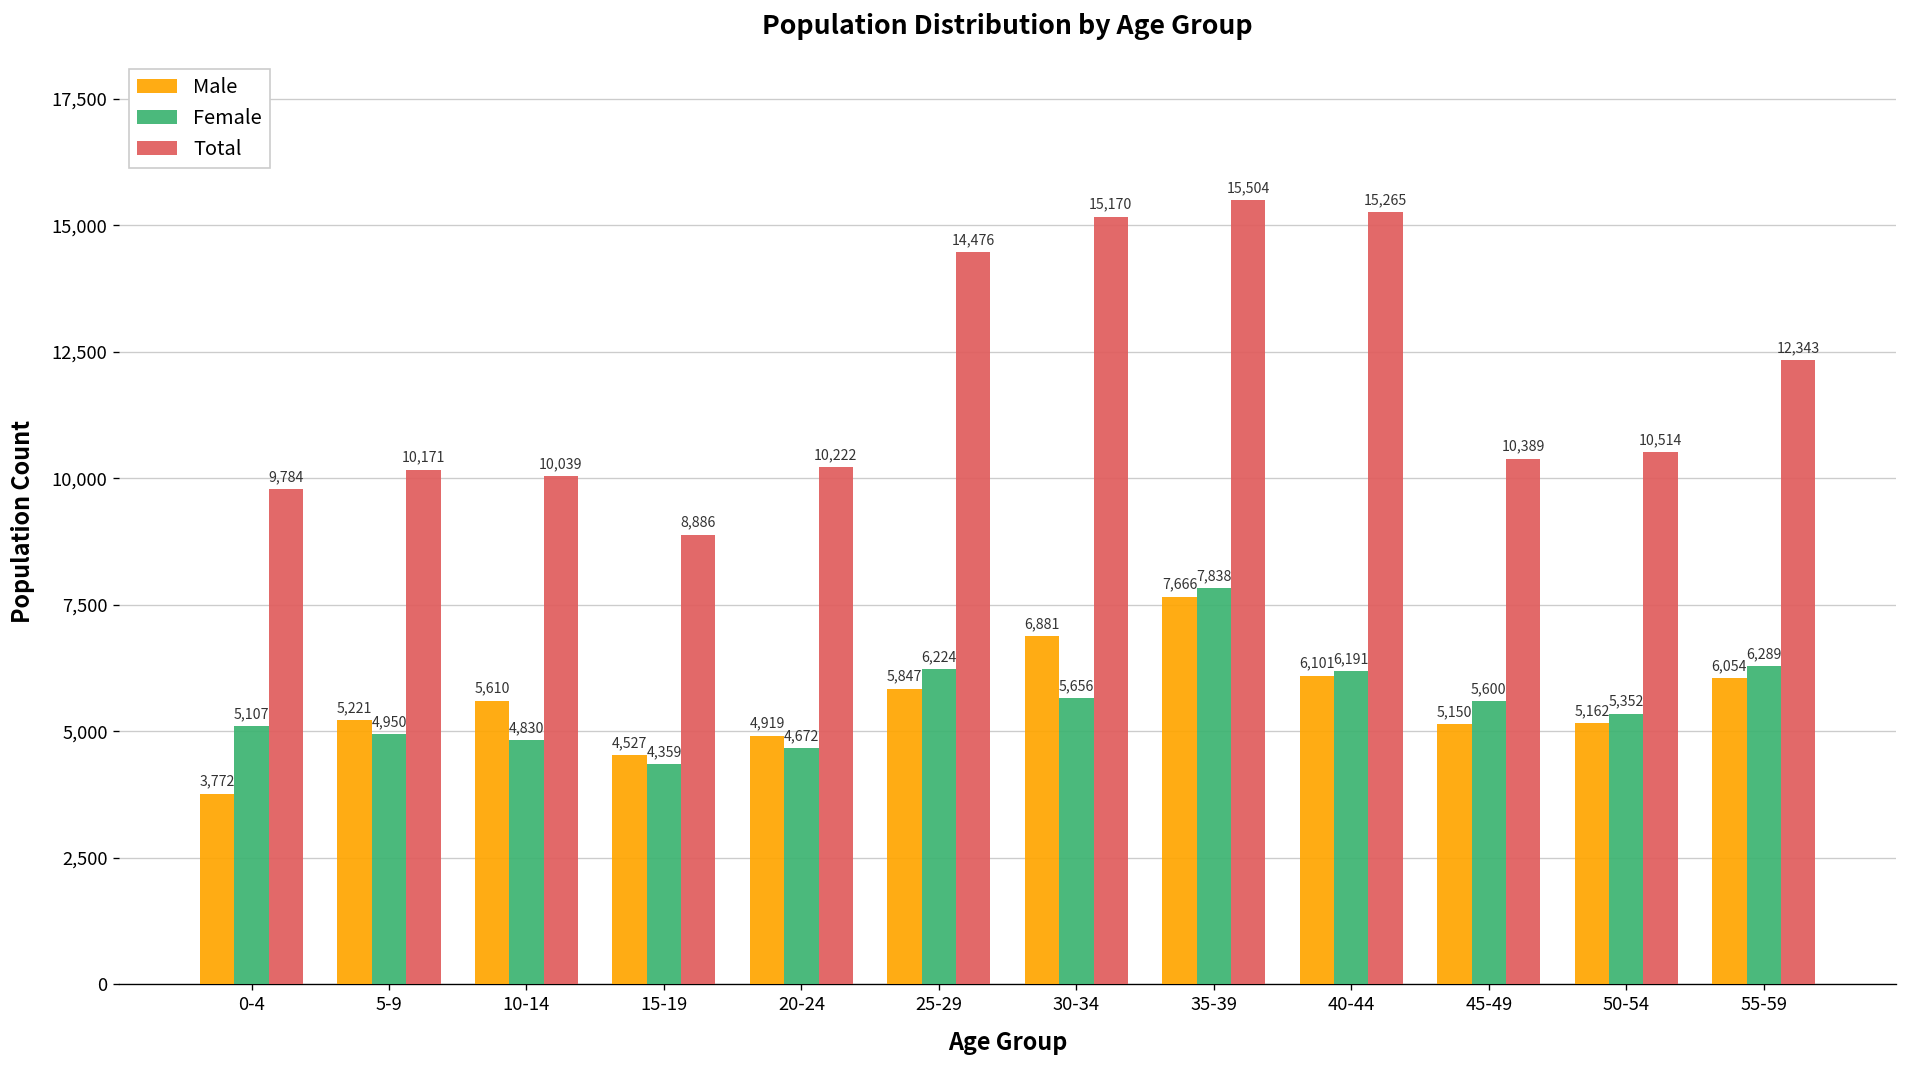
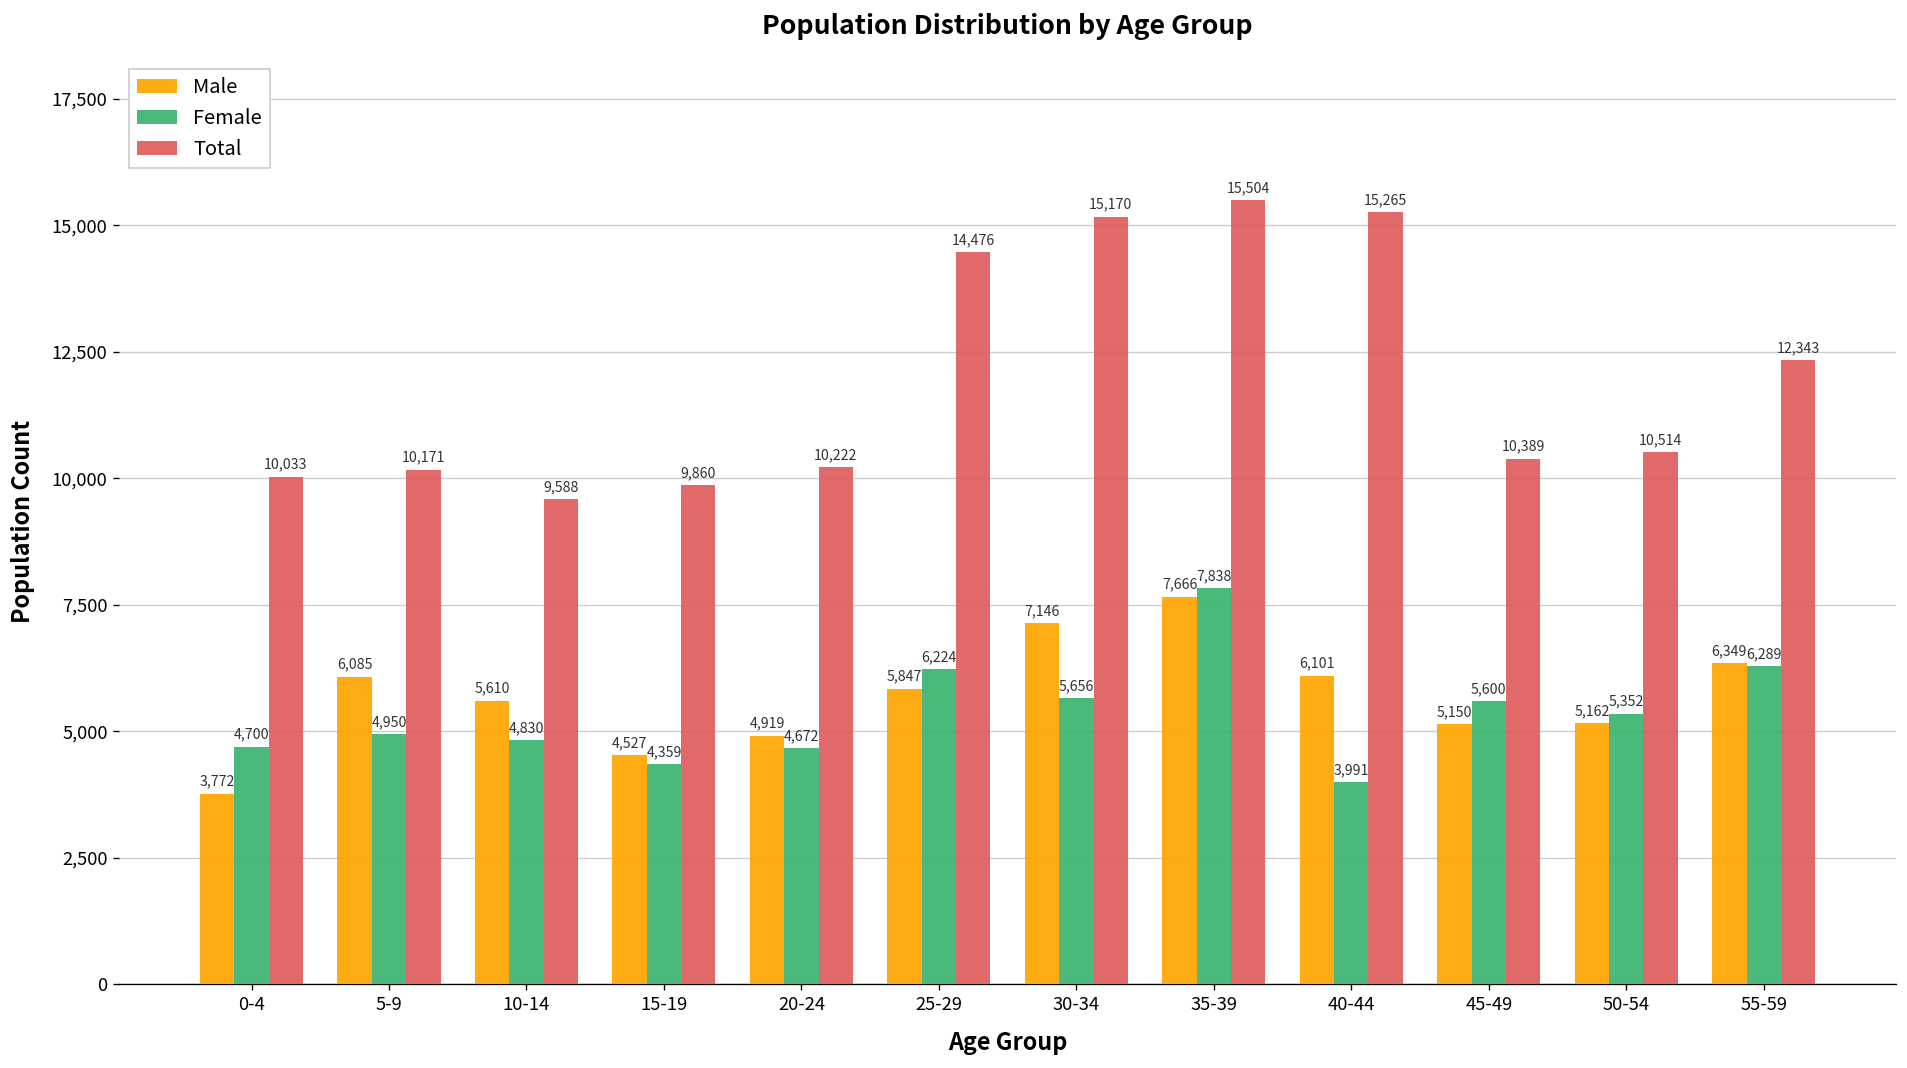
Female, 0-4: 5,107 -> 4,700
Total, 0-4: 9,784 -> 10,033
Male, 5-9: 5,221 -> 6,085
Total, 10-14: 10,039 -> 9,588
Total, 15-19: 8,886 -> 9,860
Male, 30-34: 6,881 -> 7,146
Female, 40-44: 6,191 -> 3,991
Male, 55-59: 6,054 -> 6,349
